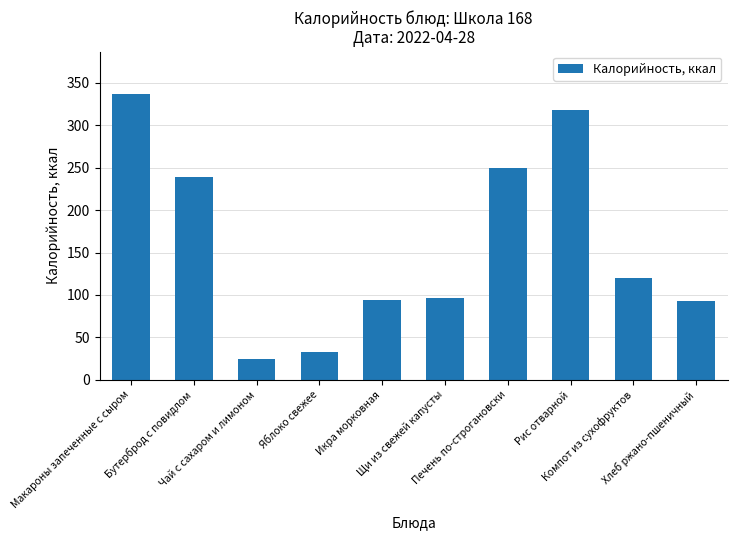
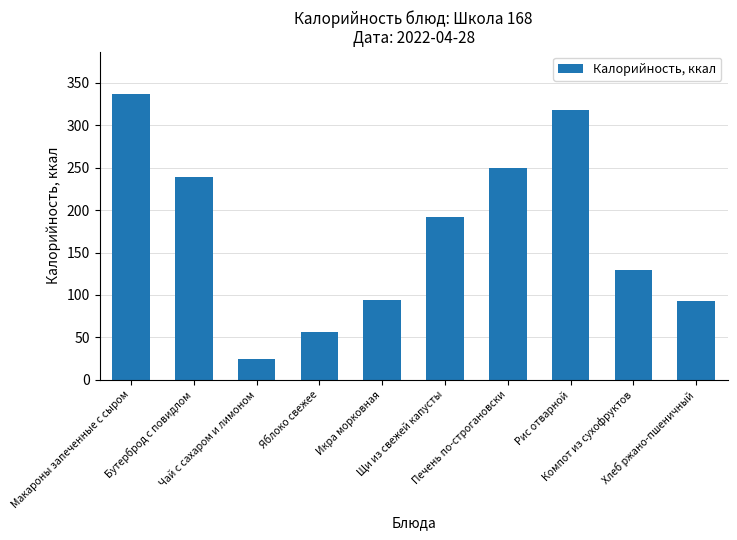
Яблоко свежее: 30 -> 60
Щи из свежей капусты: 100 -> 190
Компот из сухофруктов: 120 -> 130
